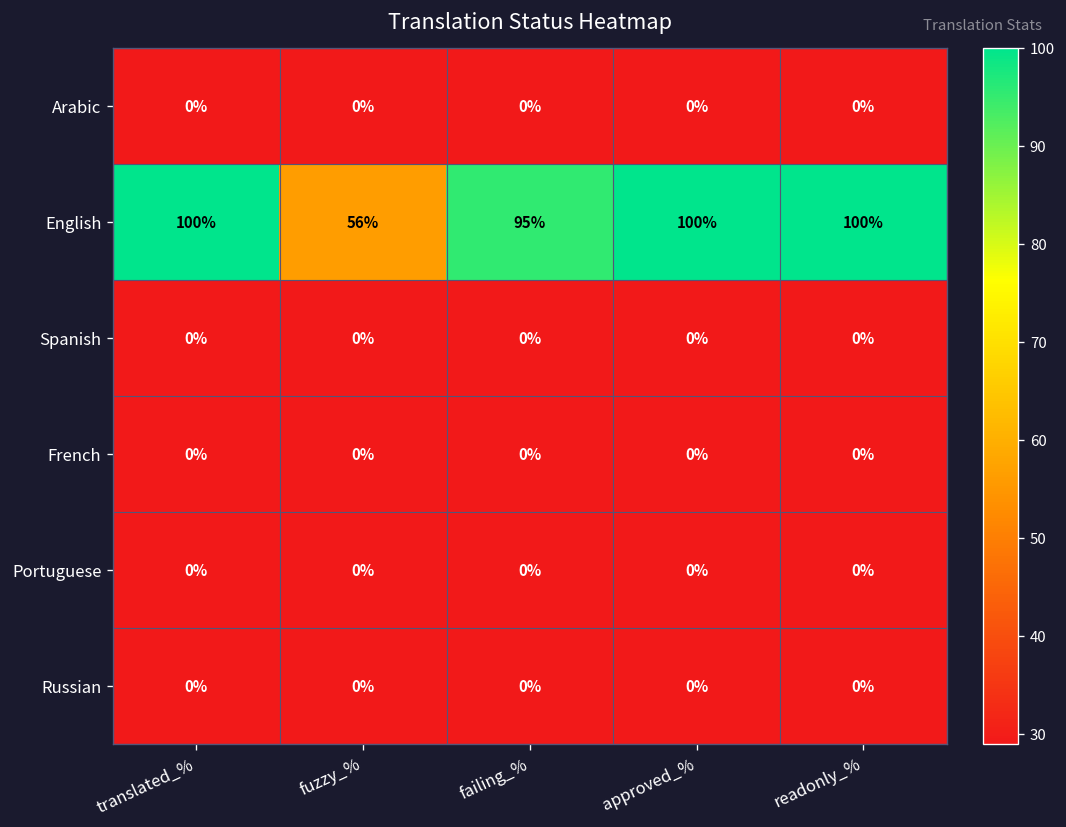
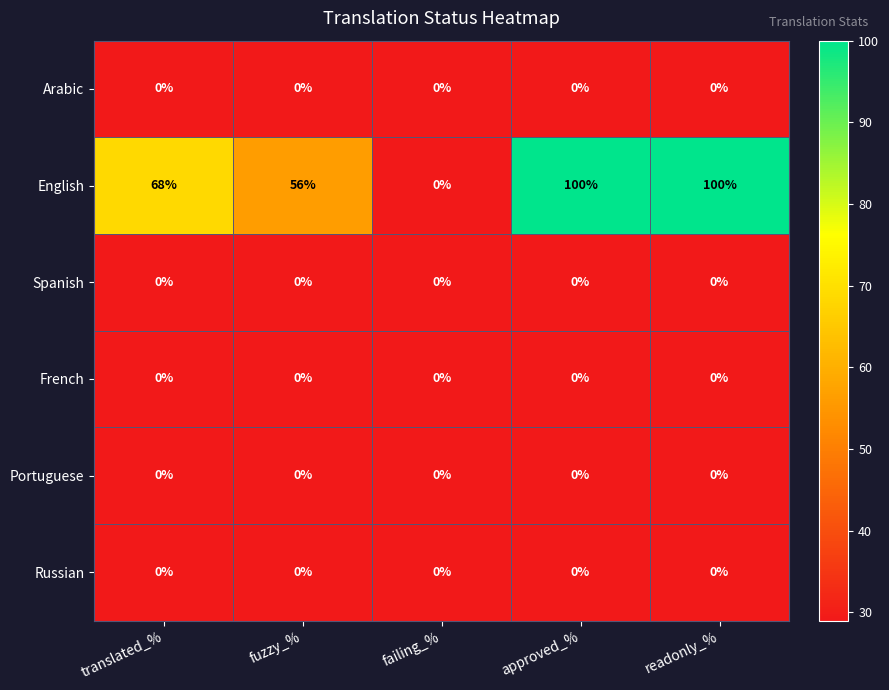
English, translated_%: 100% -> 68%
English, failing_%: 95% -> 0%
